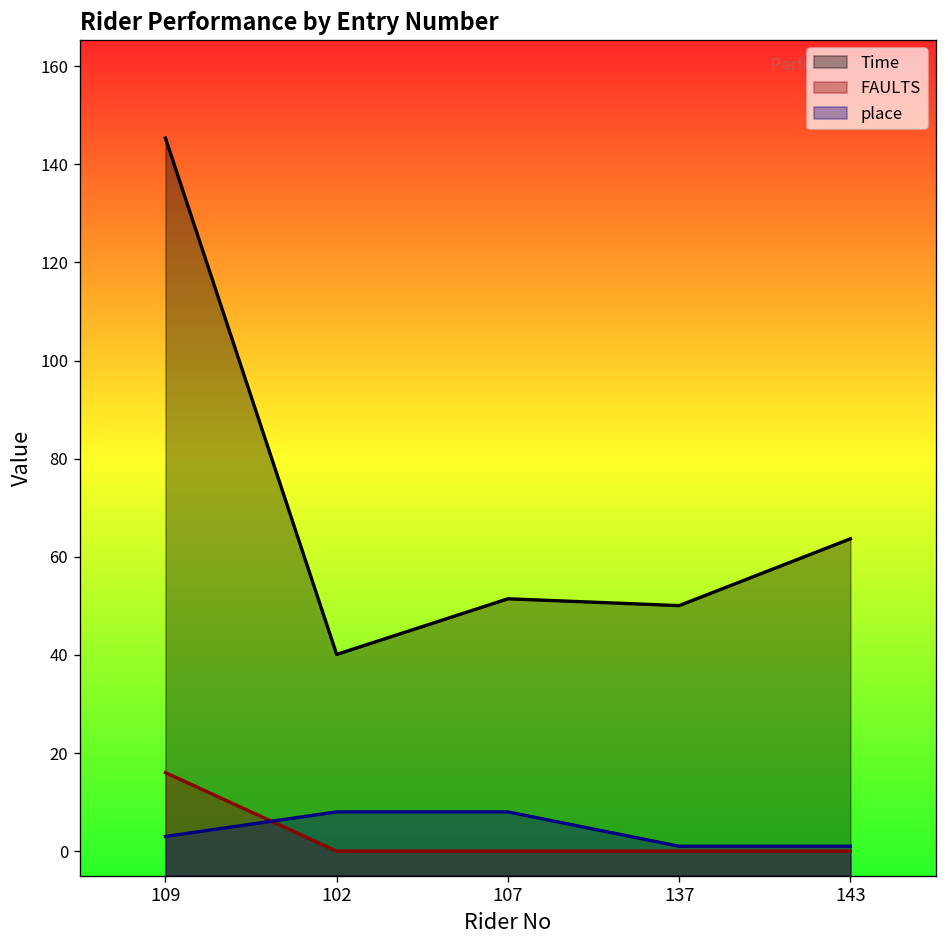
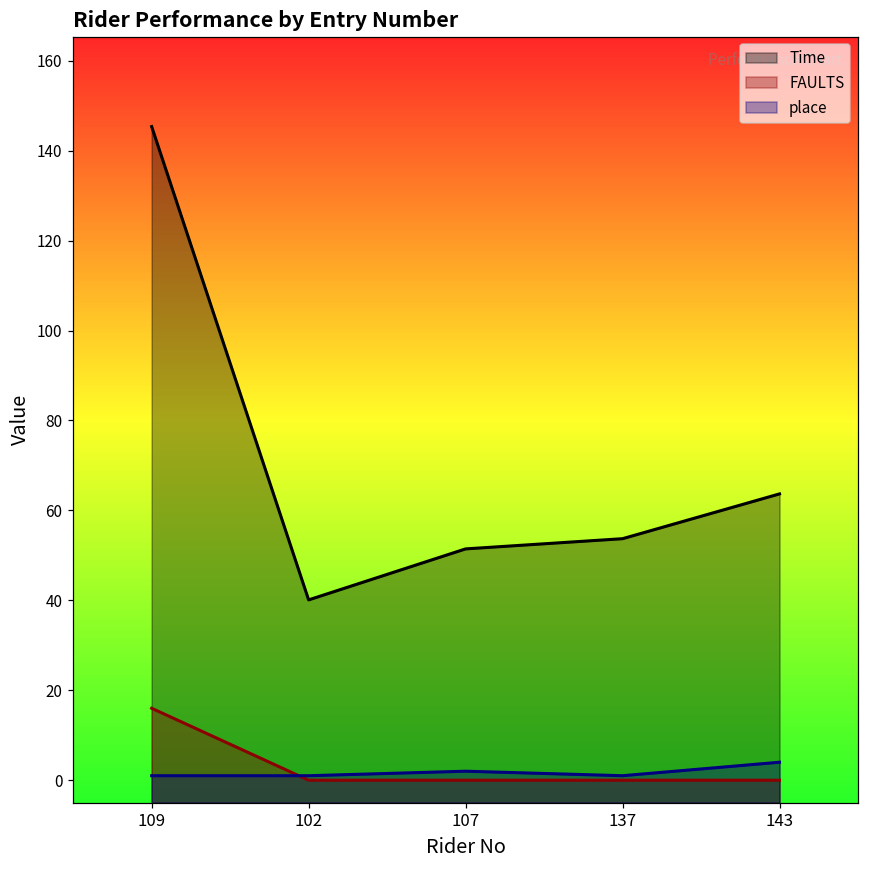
place, 109: 3 -> 1
place, 102: 8 -> 1
place, 107: 8 -> 2
Time, 137: 50 -> 54
place, 143: 1 -> 4
